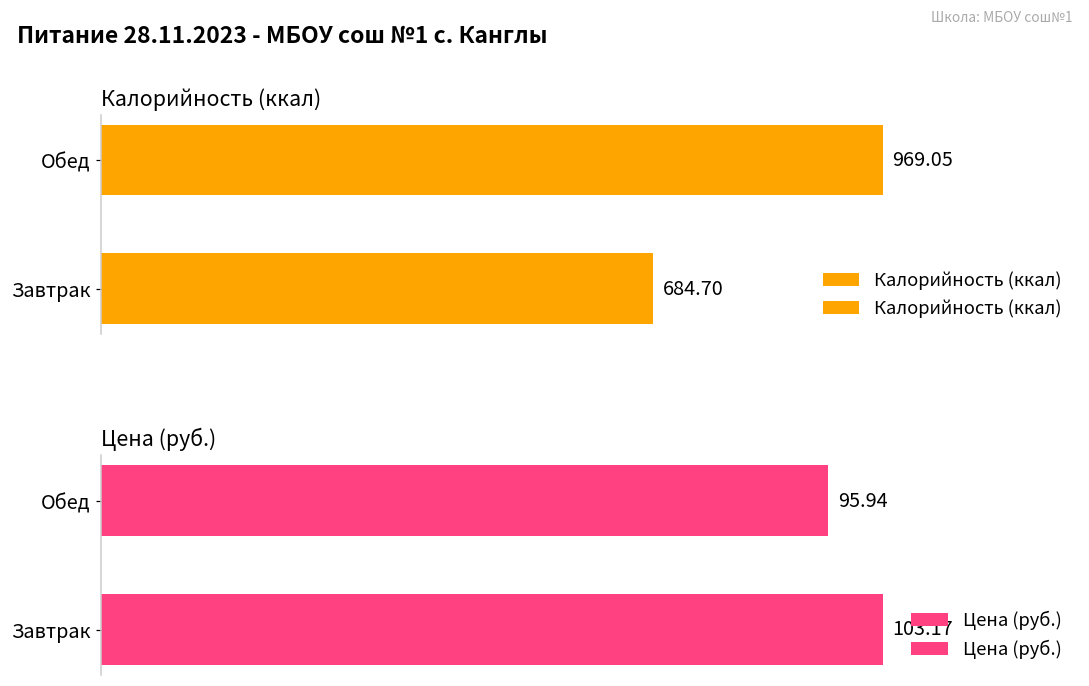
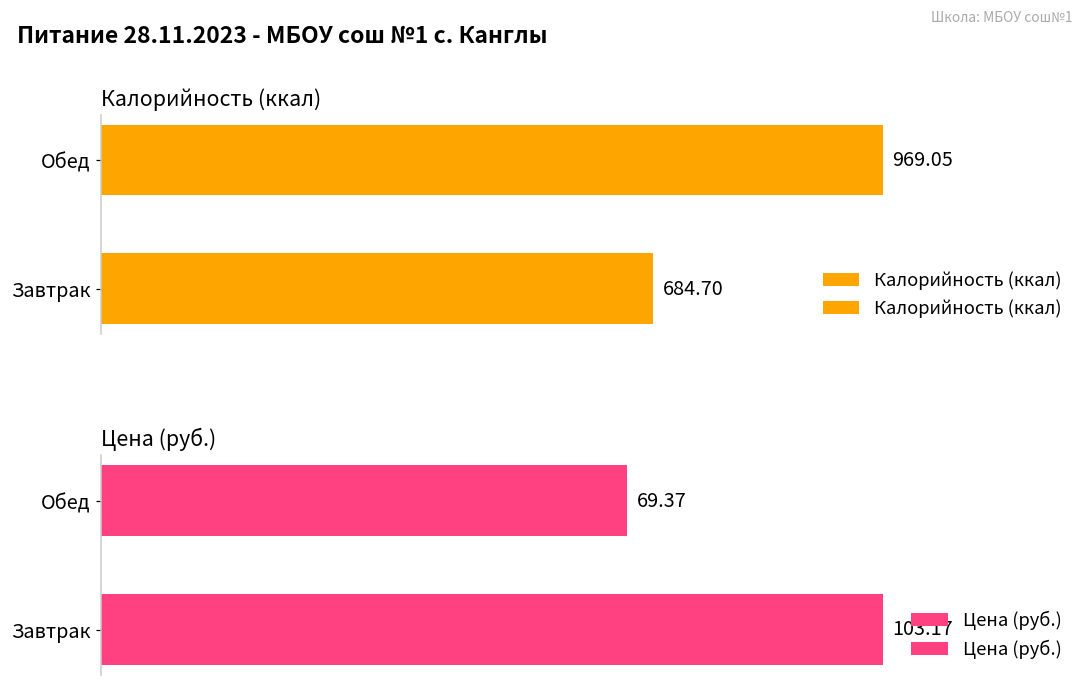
Цена (руб.), Обед: 95.94 -> 69.37
